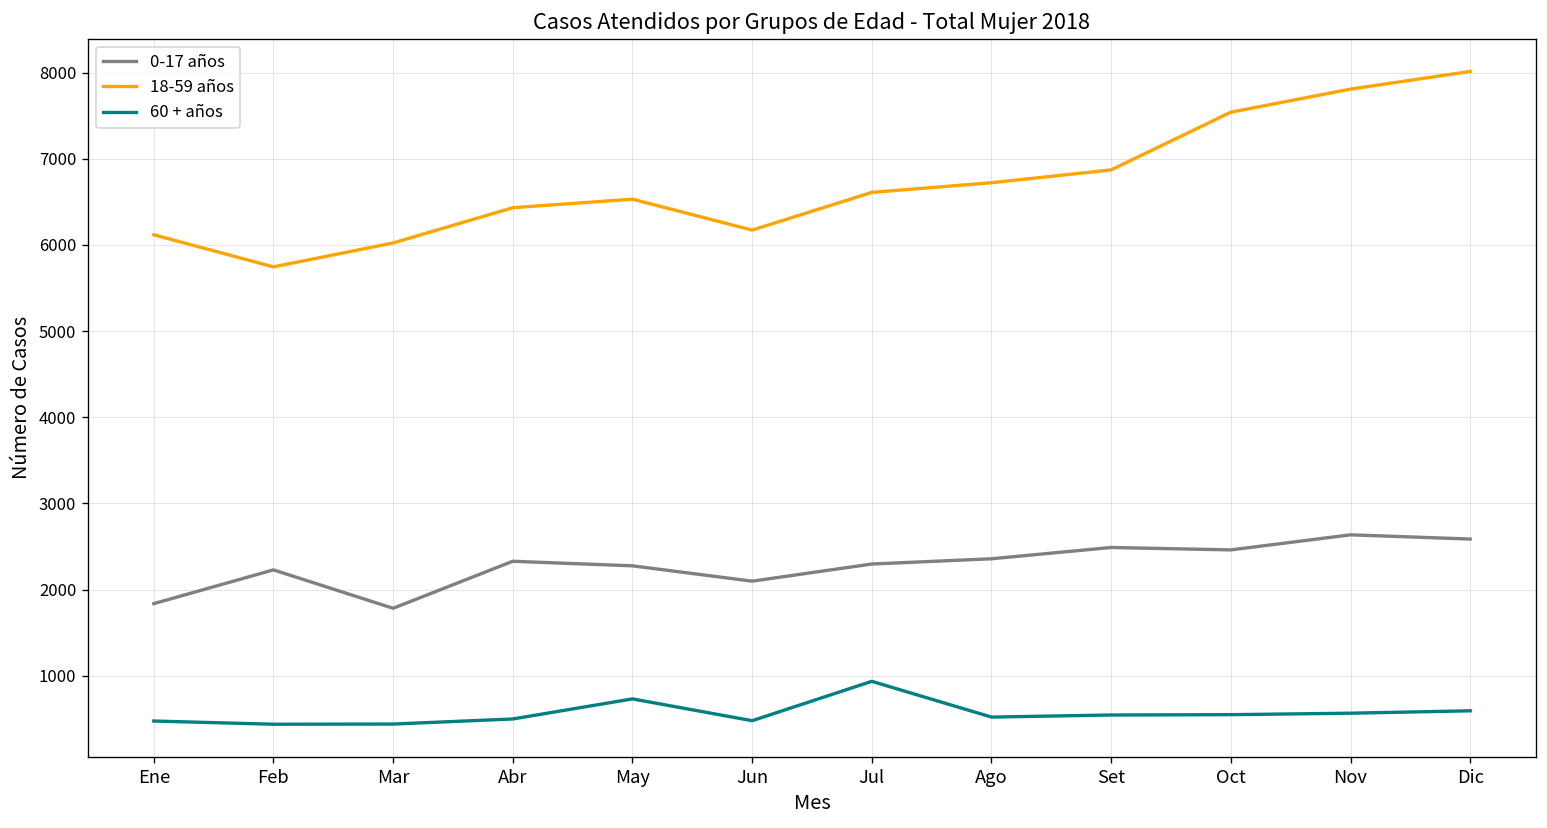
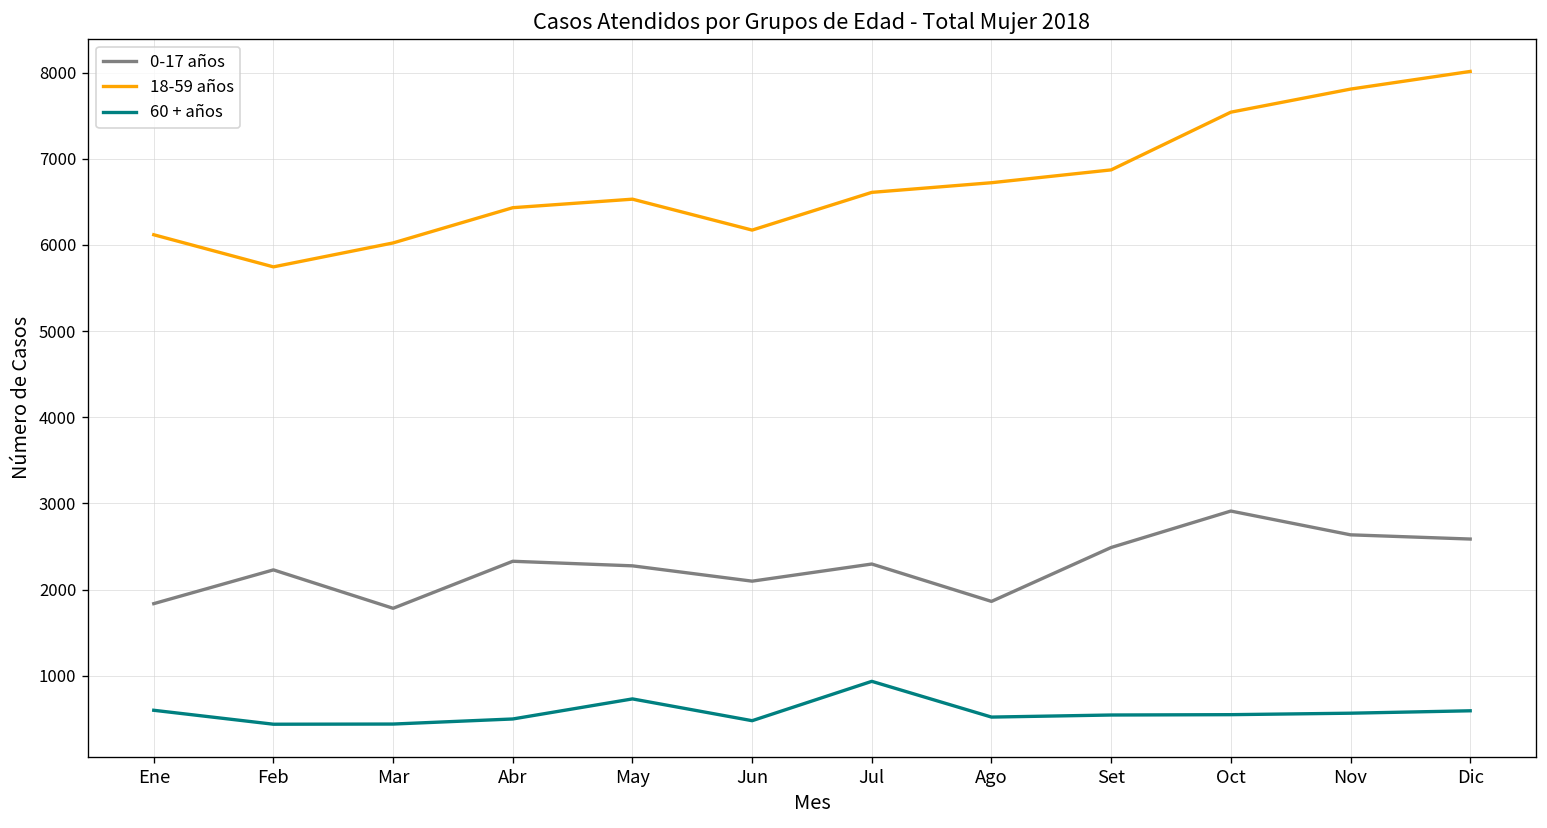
60 + años, Ene: 500 -> 600
0-17 años, Ago: 2400 -> 1900
0-17 años, Oct: 2500 -> 2900
